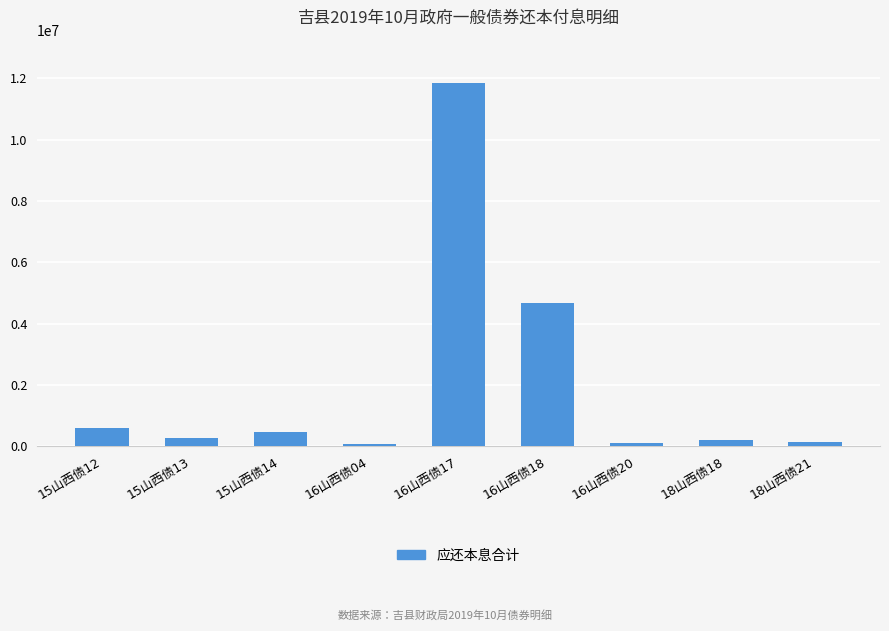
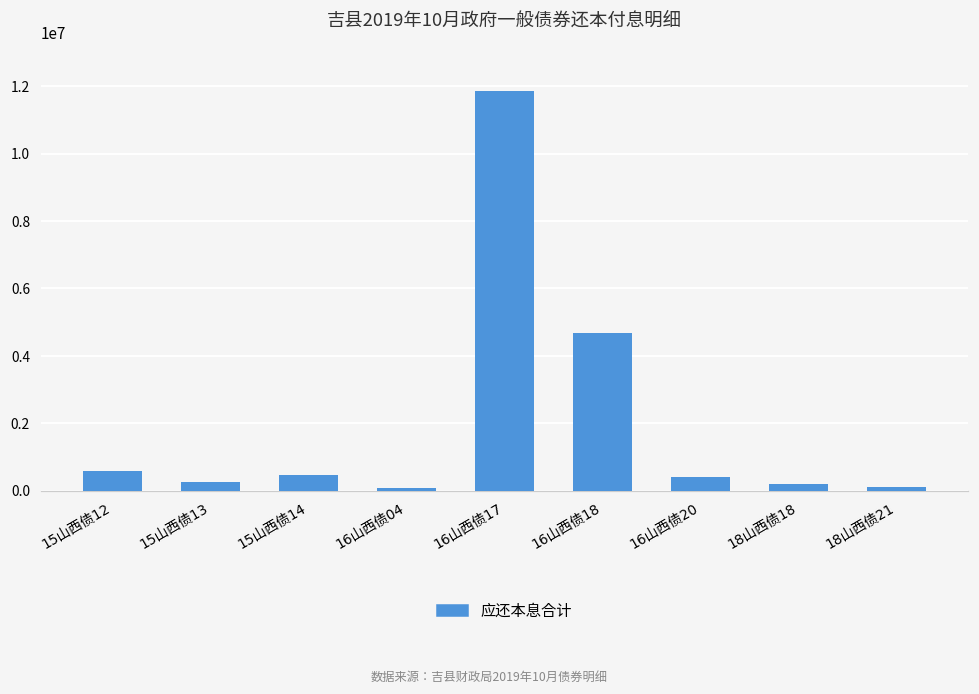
16山西债20: 100000 -> 400000
